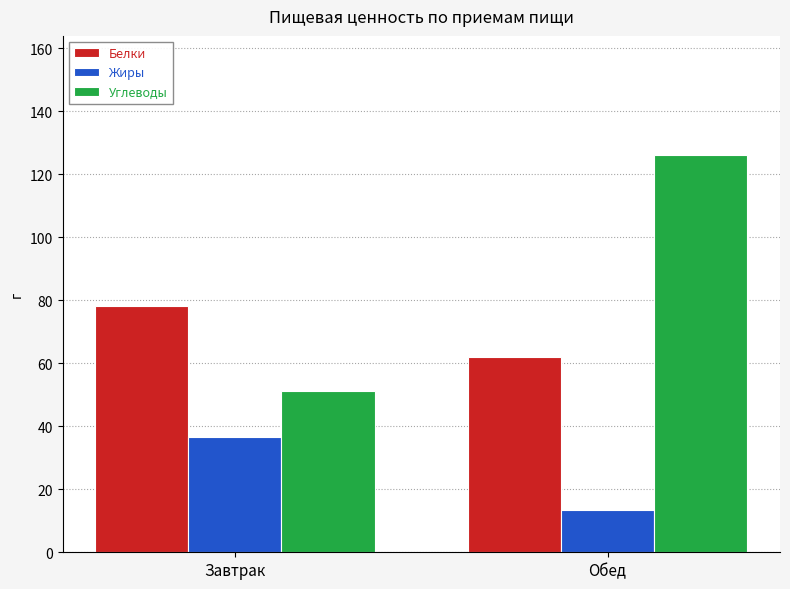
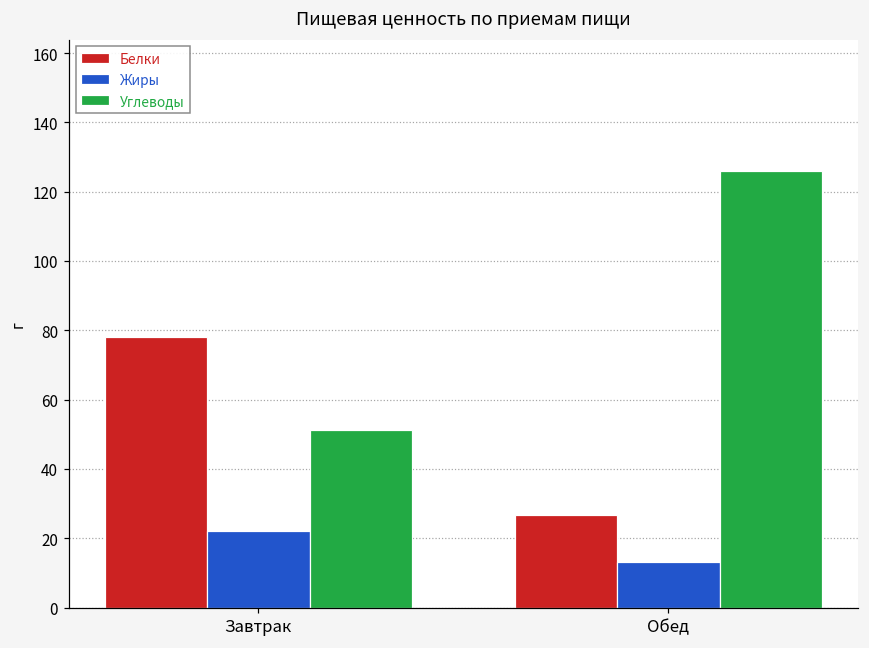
Жиры, Завтрак: 36 -> 22
Белки, Обед: 62 -> 27
